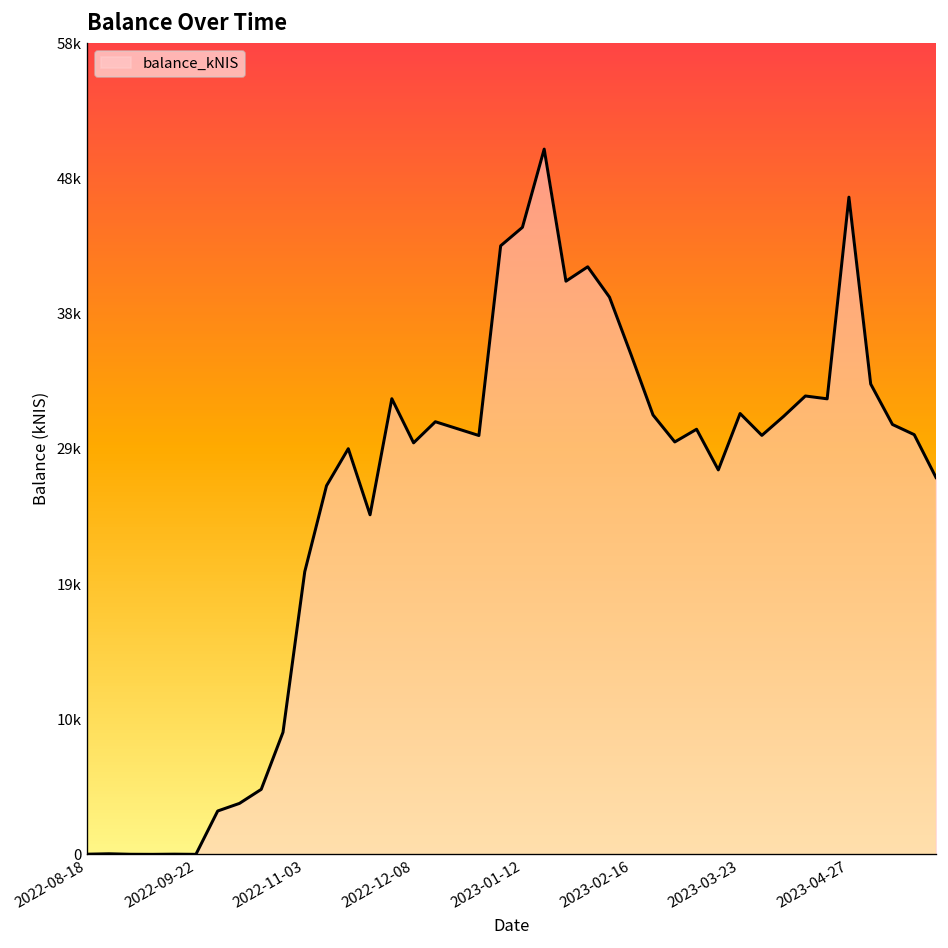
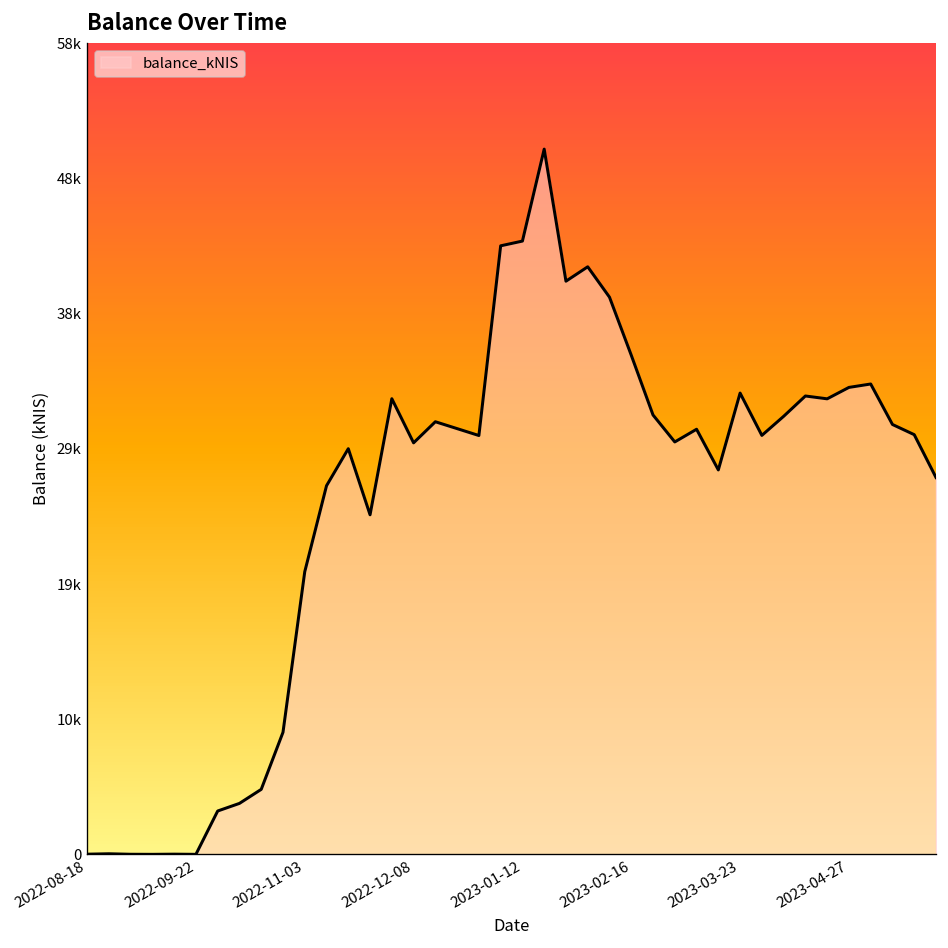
2023-01-12: 44600 -> 43600
2023-03-23: 31400 -> 32800
2023-04-27: 46800 -> 33200
